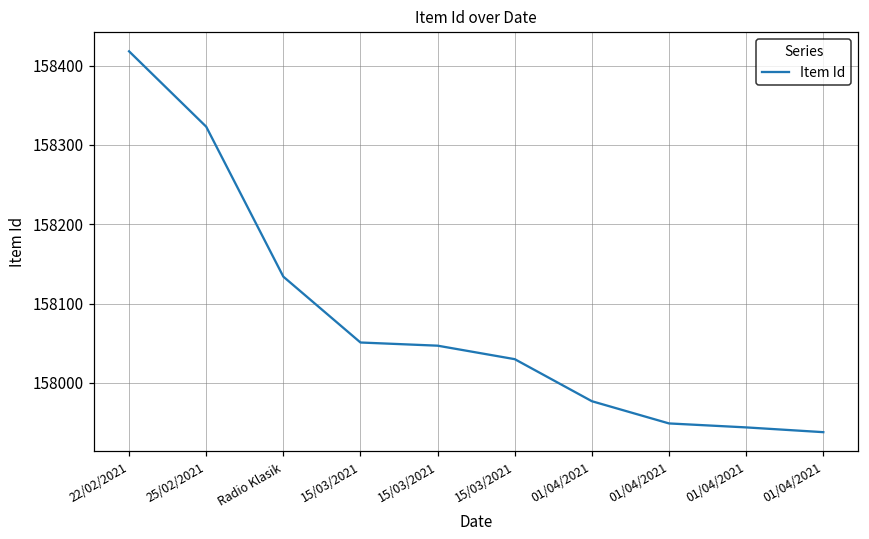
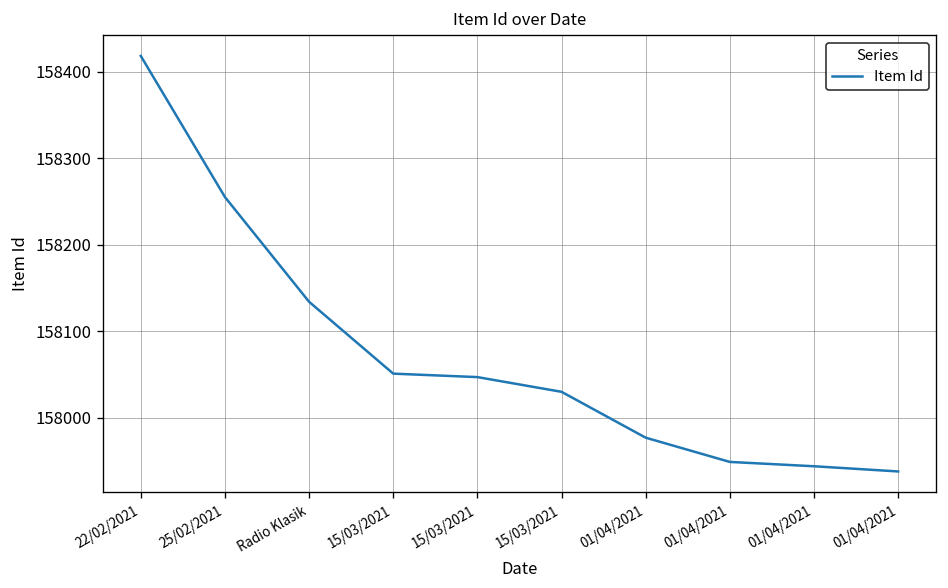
25/02/2021: 158320 -> 158260
